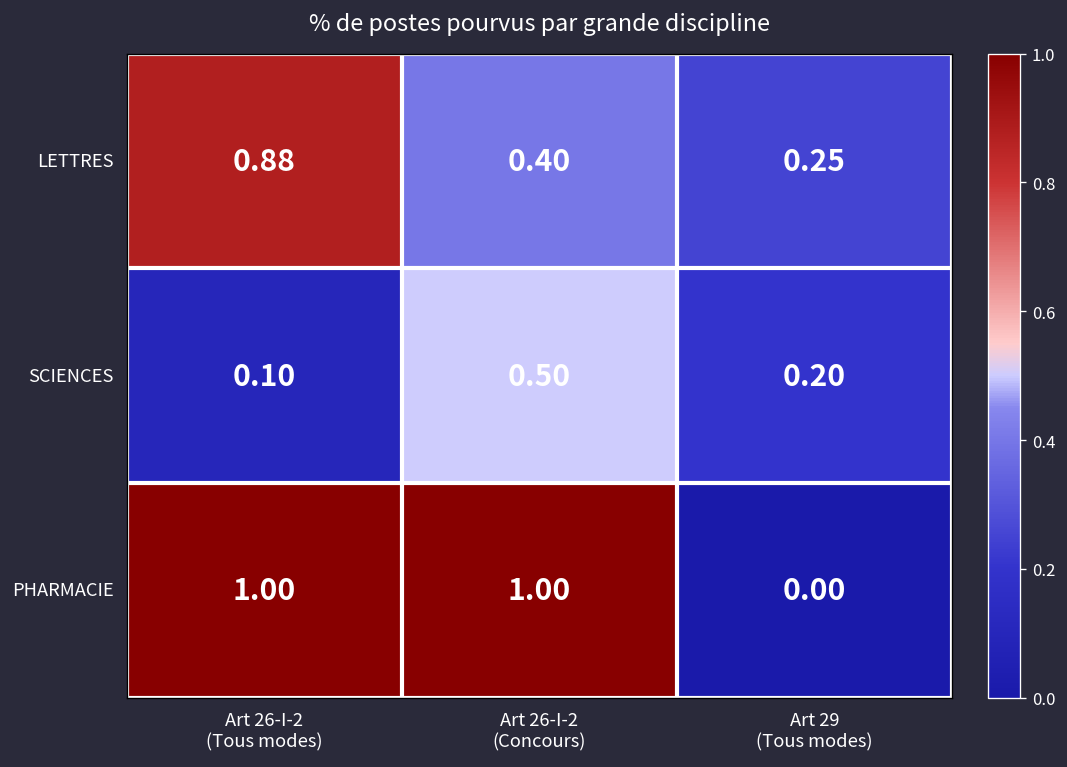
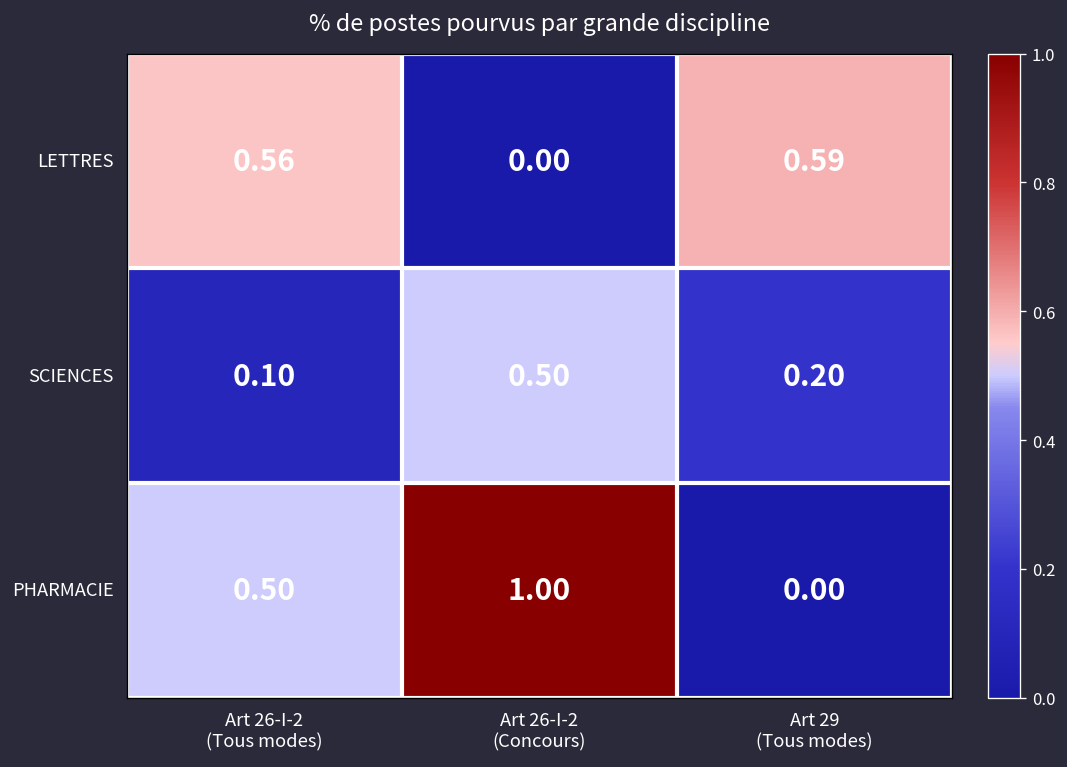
LETTRES, Art 26-I-2 (Tous modes): 0.88 -> 0.56
LETTRES, Art 26-I-2 (Concours): 0.40 -> 0.00
LETTRES, Art 29 (Tous modes): 0.25 -> 0.59
PHARMACIE, Art 26-I-2 (Tous modes): 1.00 -> 0.50
